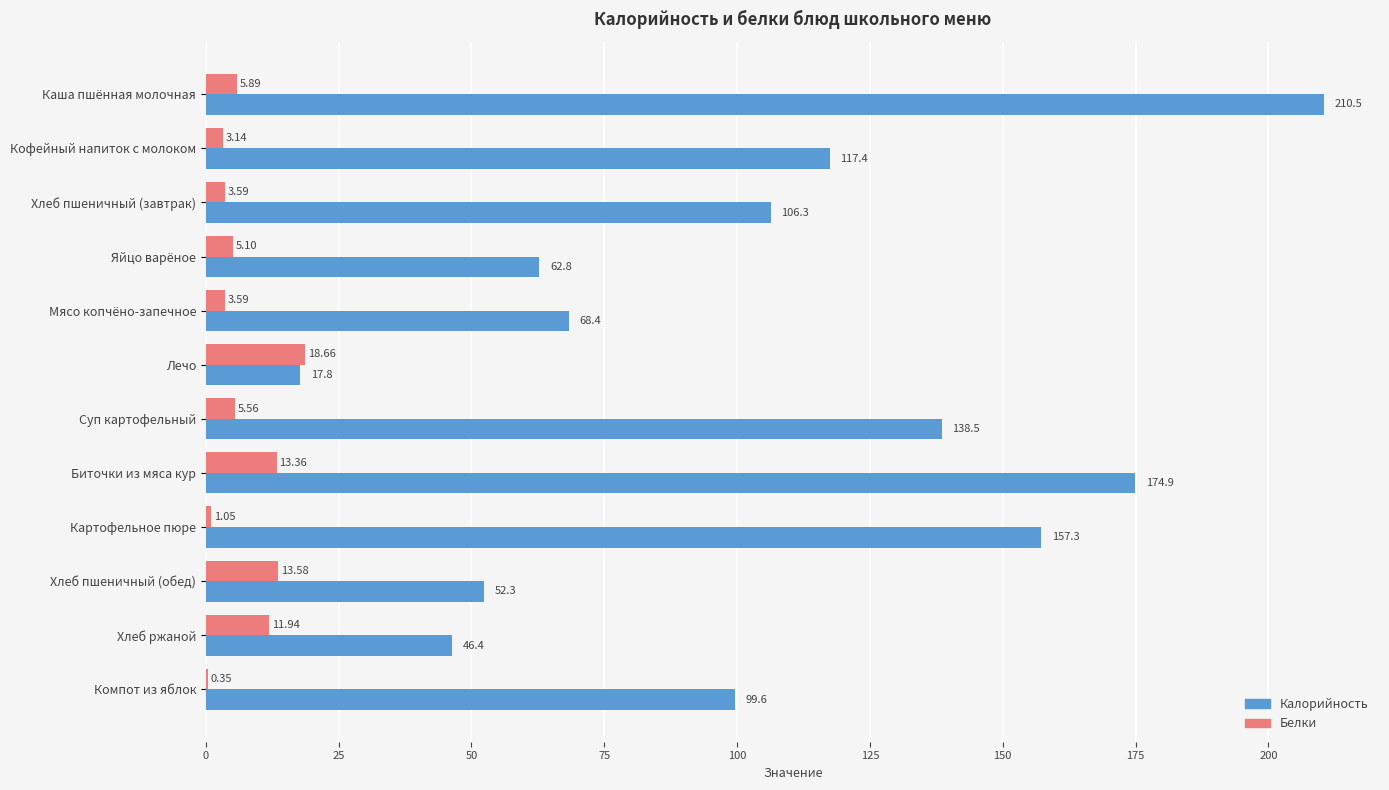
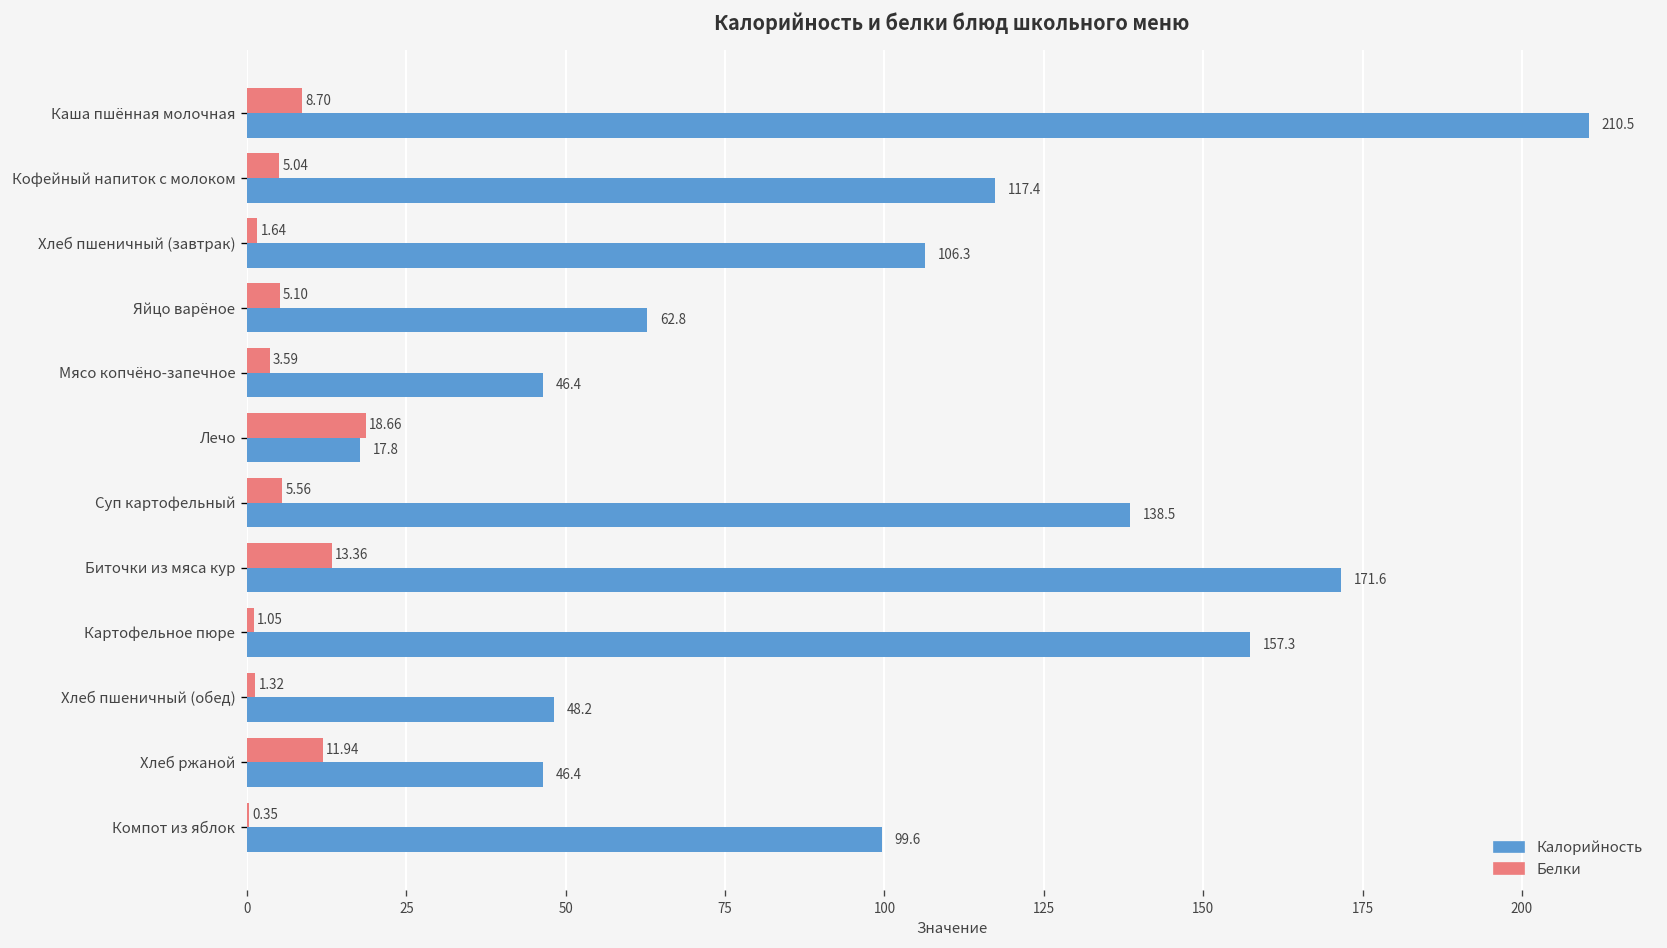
Белки, Каша пшённая молочная: 5.89 -> 8.70
Белки, Кофейный напиток с молоком: 3.14 -> 5.04
Белки, Хлеб пшеничный (завтрак): 3.59 -> 1.64
Калорийность, Мясо копчёно-запечное: 68.4 -> 46.4
Калорийность, Биточки из мяса кур: 174.9 -> 171.6
Белки, Хлеб пшеничный (обед): 13.58 -> 1.32
Калорийность, Хлеб пшеничный (обед): 52.3 -> 48.2
